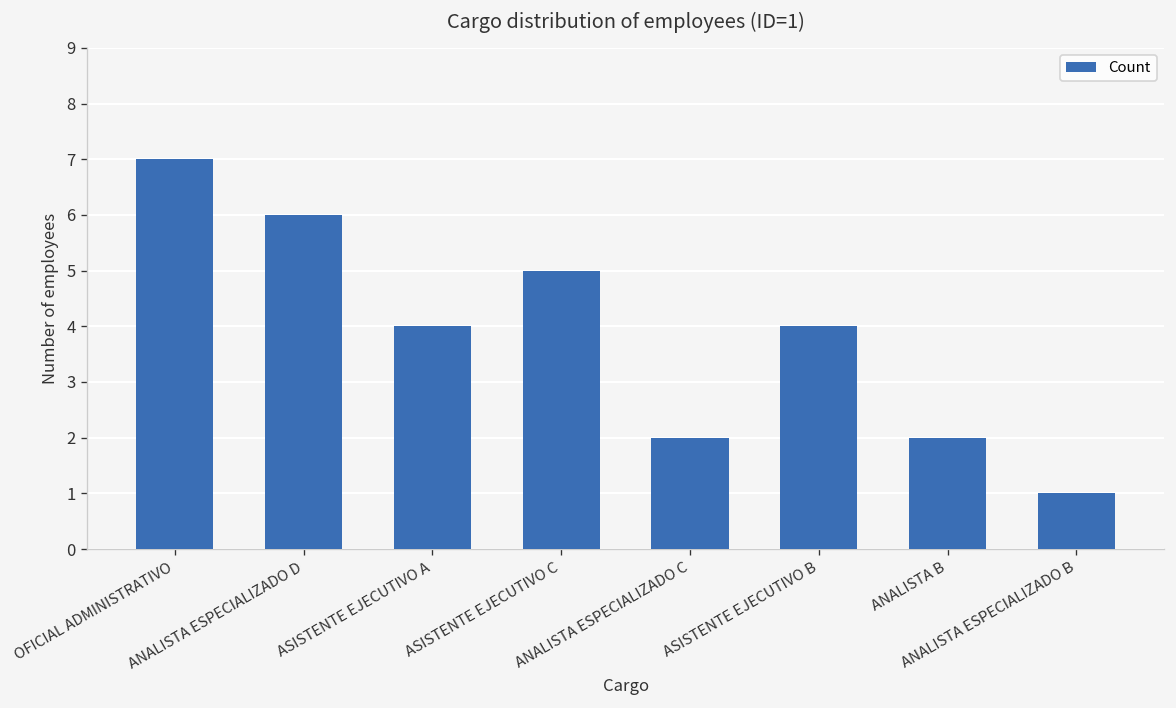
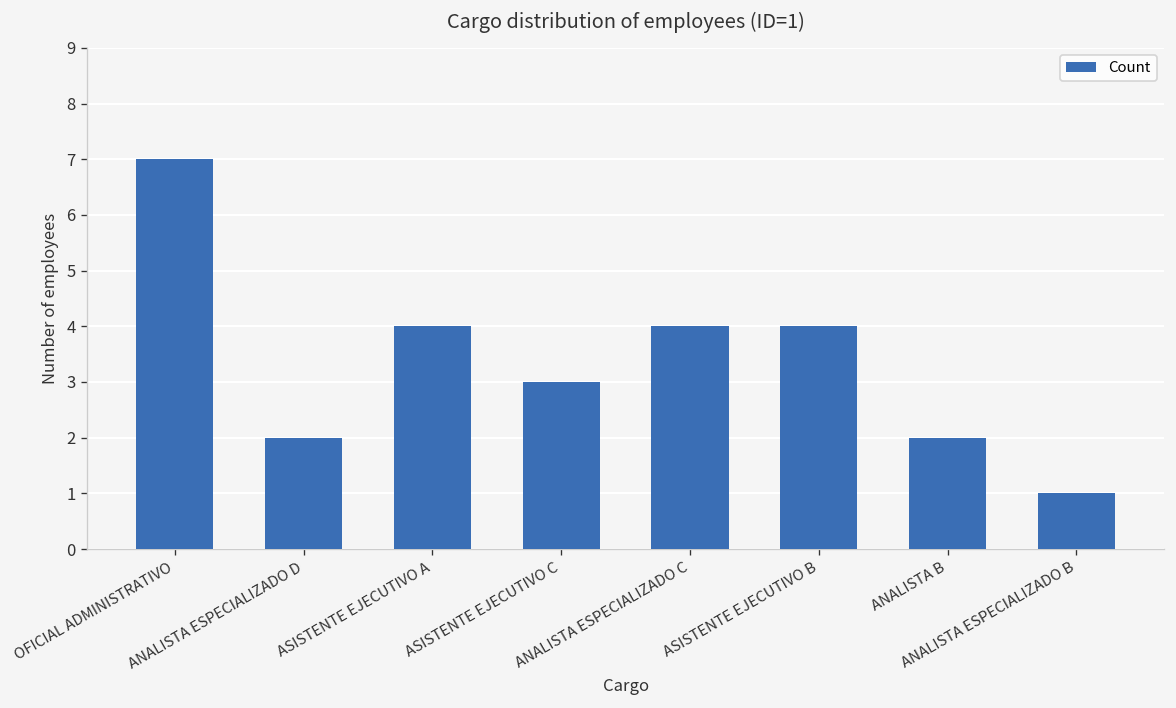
ANALISTA ESPECIALIZADO D: 6 -> 2
ASISTENTE EJECUTIVO C: 5 -> 3
ANALISTA ESPECIALIZADO C: 2 -> 4
